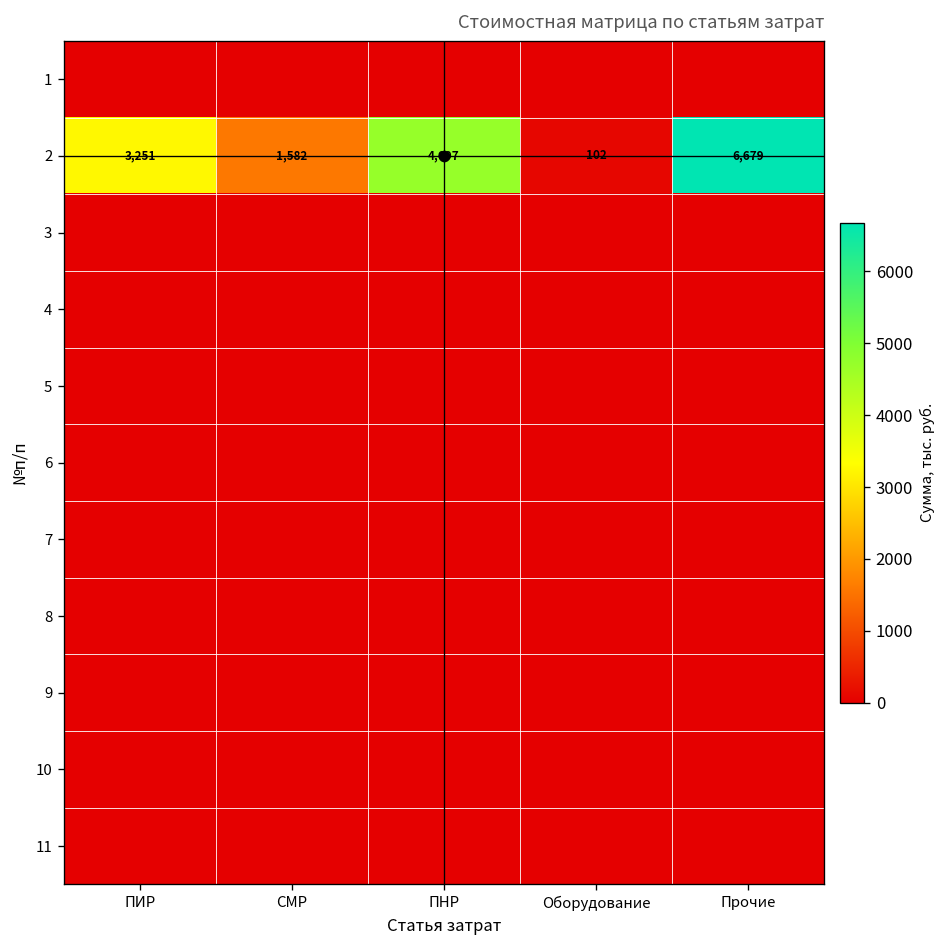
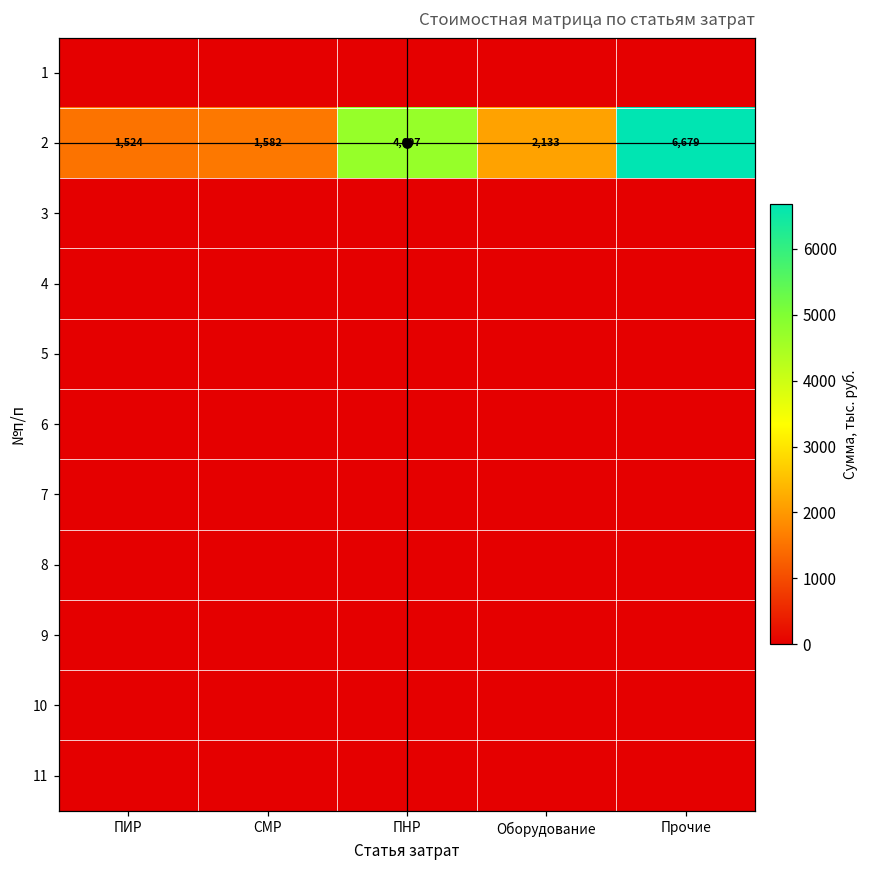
2, ПИР: 3,251 -> 1,524
2, Оборудование: 102 -> 2,133
